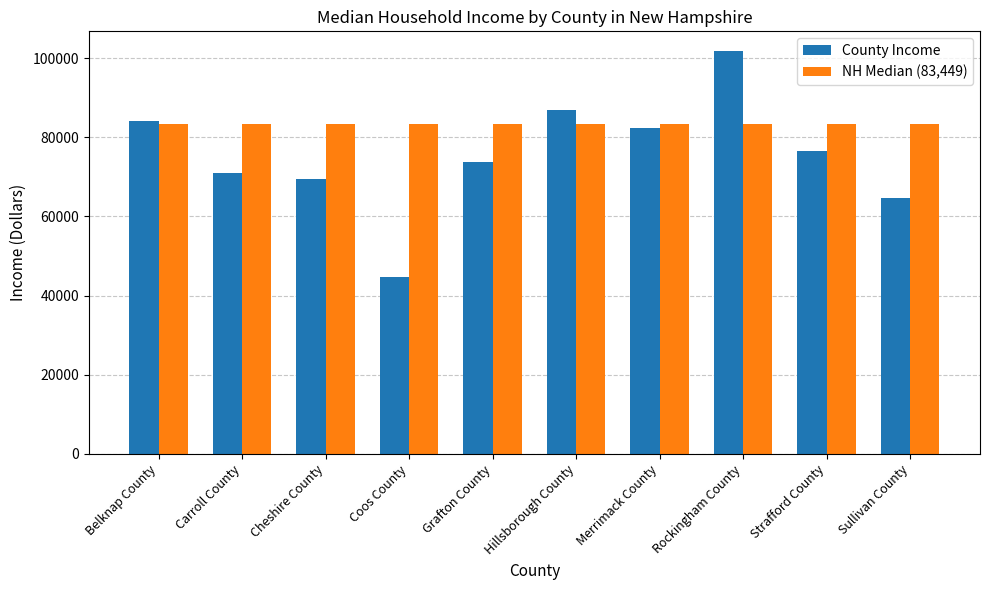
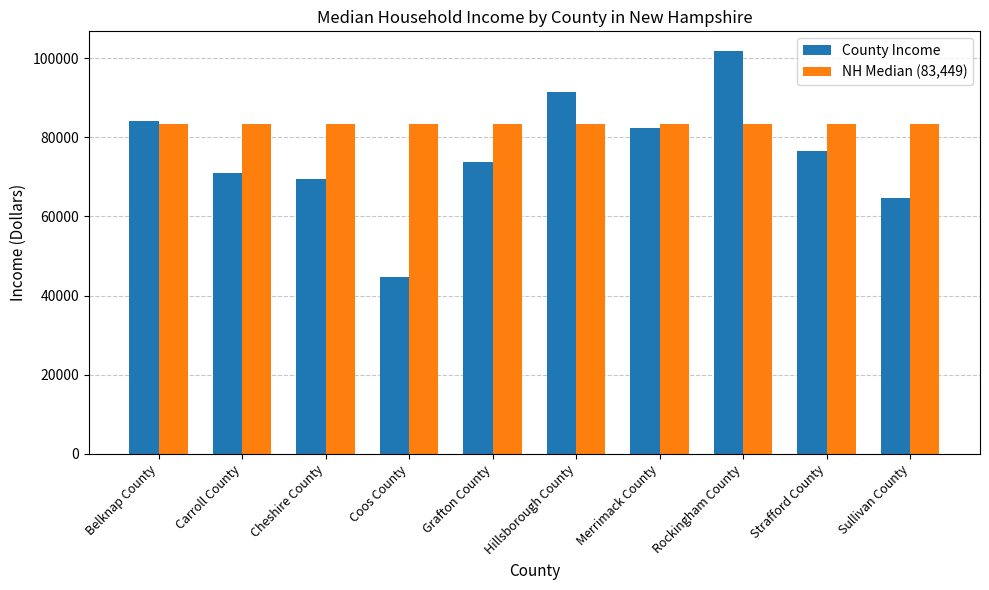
County Income, Hillsborough County: 87000 -> 91000
